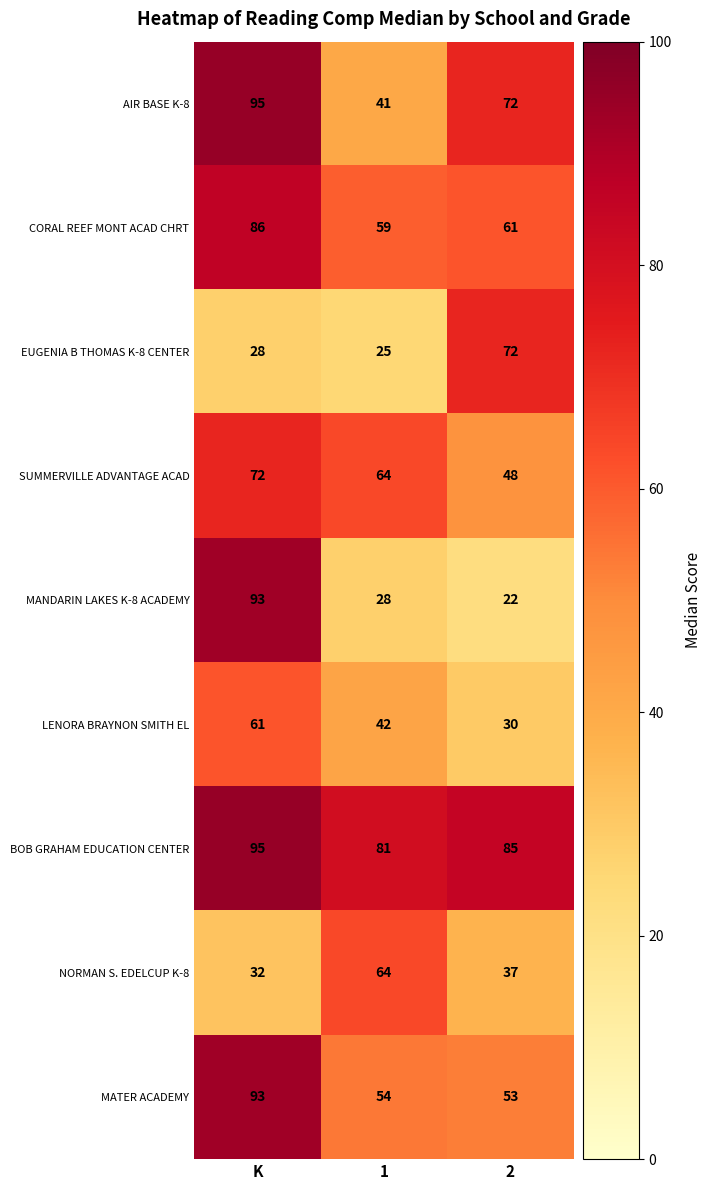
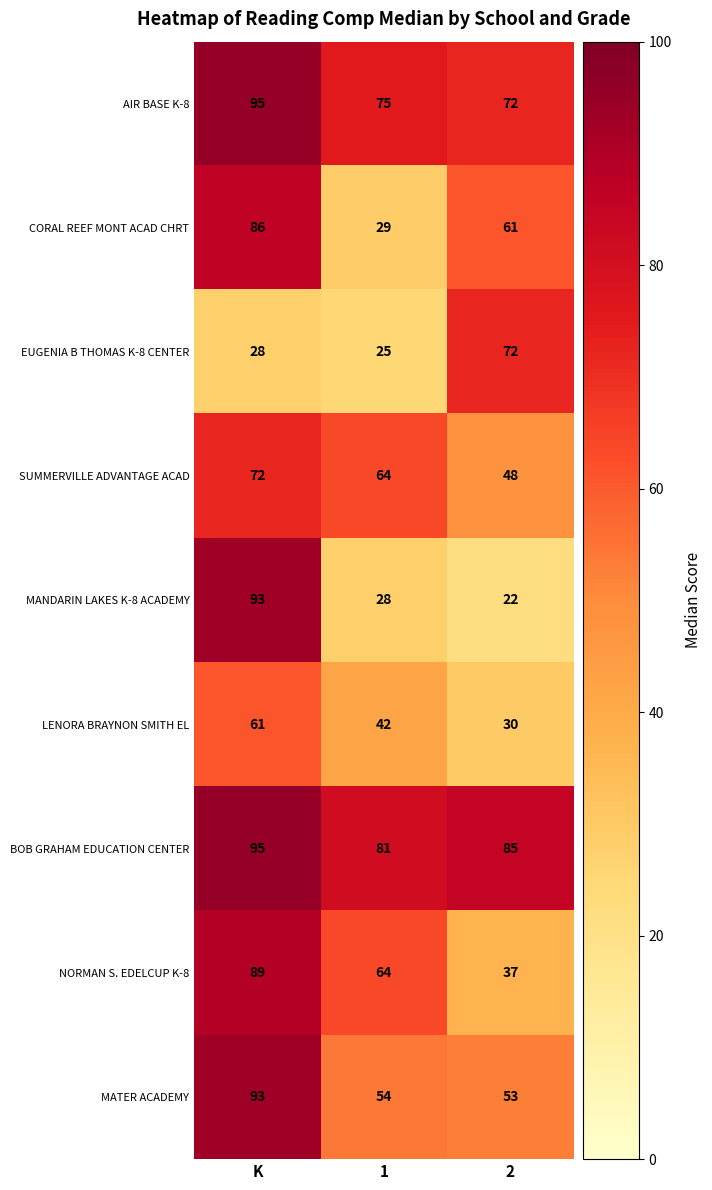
AIR BASE K-8, 1: 41 -> 75
CORAL REEF MONT ACAD CHRT, 1: 59 -> 29
NORMAN S. EDELCUP K-8, K: 32 -> 89
